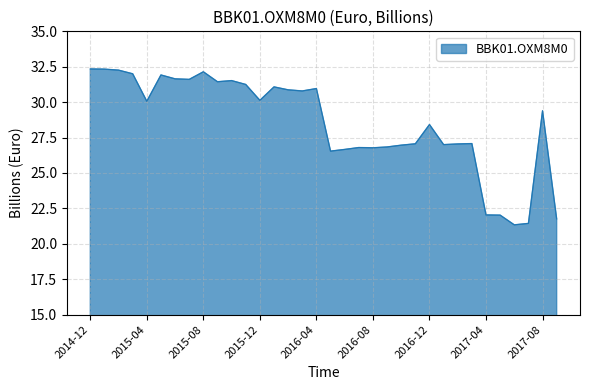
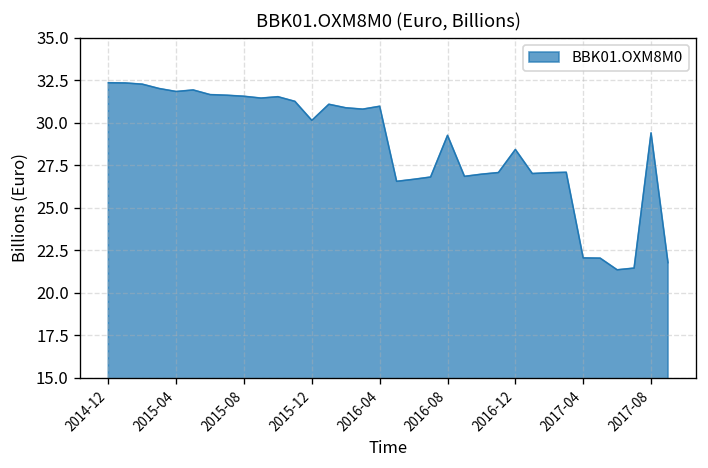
2015-04: 30.1 -> 31.8
2015-08: 32.1 -> 31.5
2016-08: 26.8 -> 29.3
